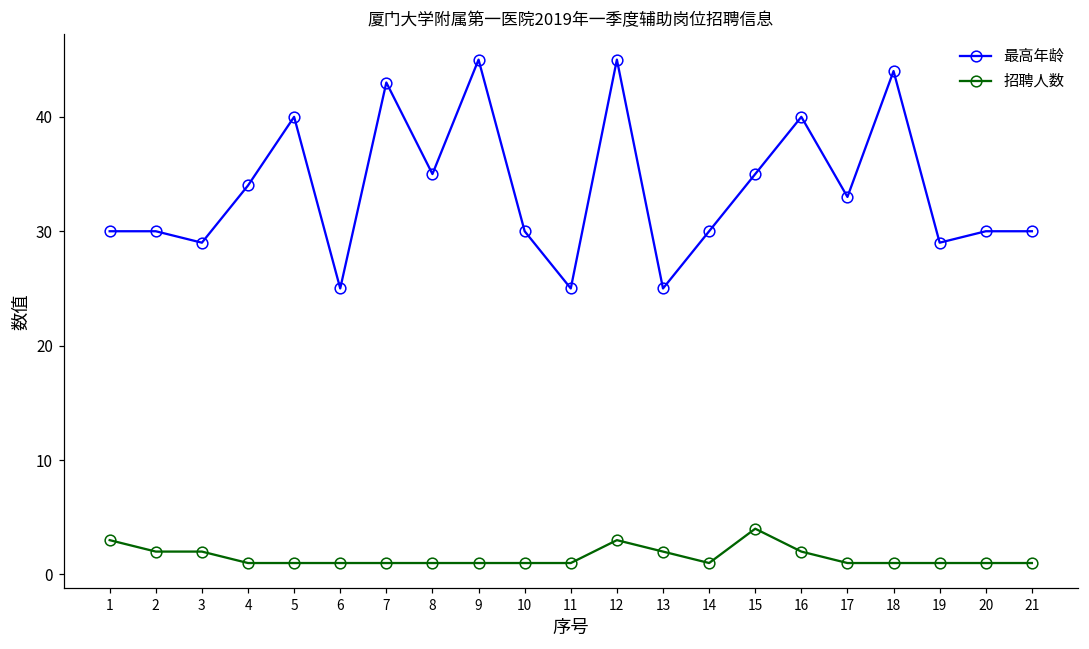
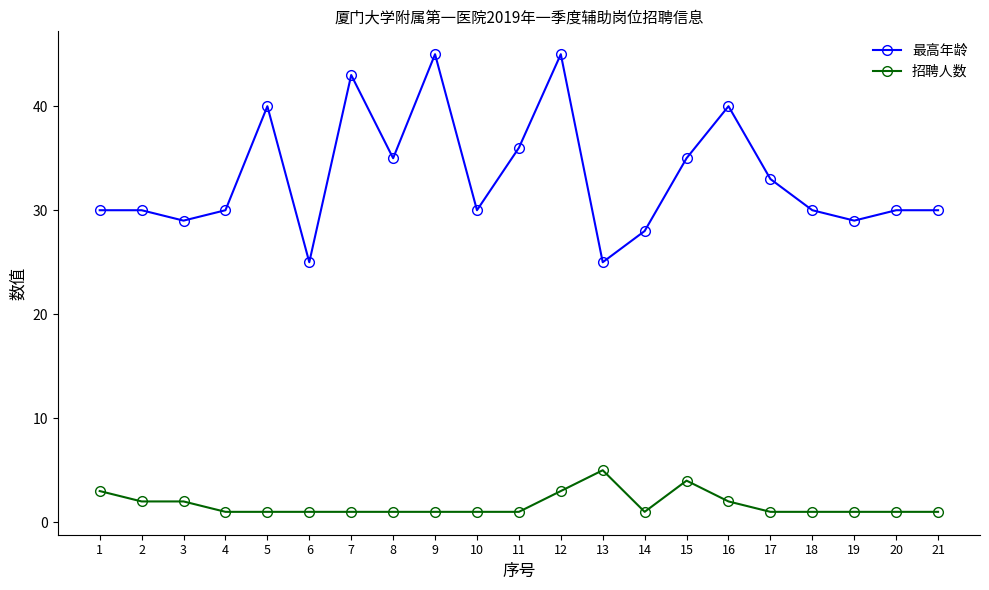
最高年龄, 4: 34 -> 30
最高年龄, 11: 25 -> 36
招聘人数, 13: 2 -> 5
最高年龄, 14: 30 -> 28
最高年龄, 18: 44 -> 30
